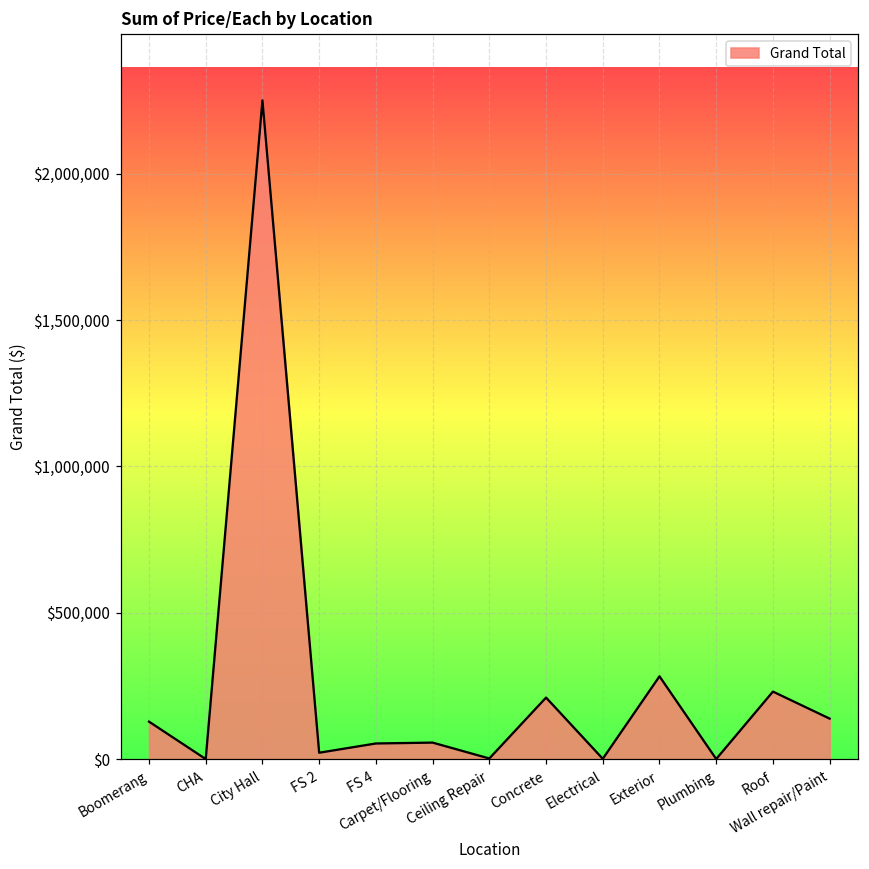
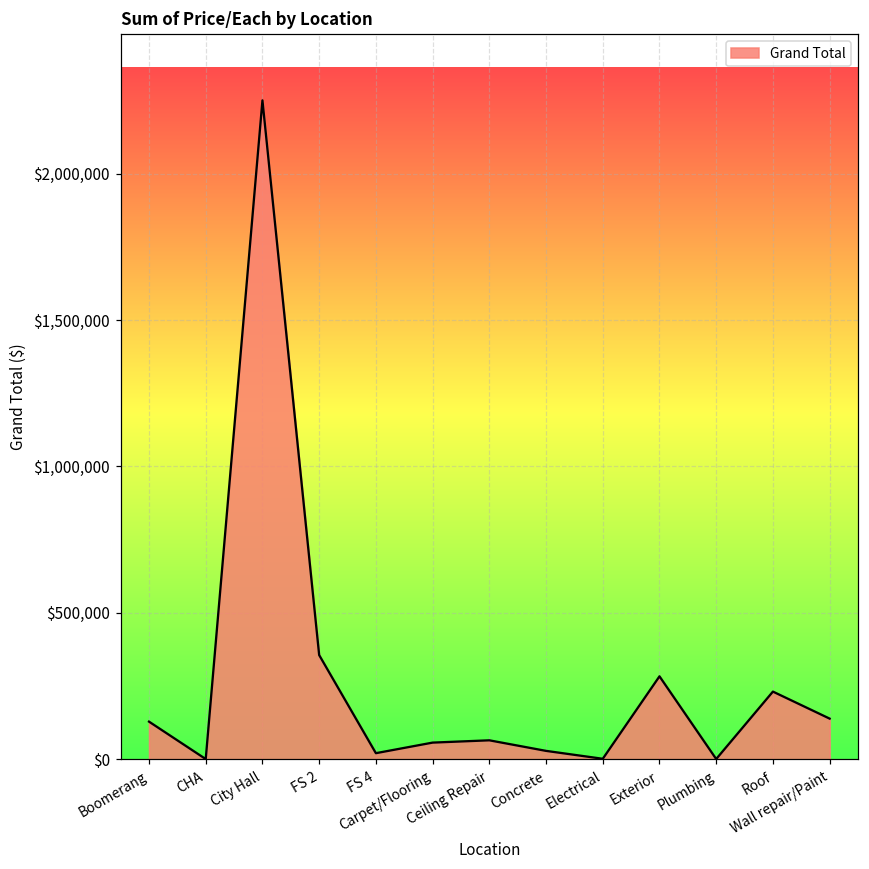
FS 2: $20,000 -> $360,000
FS 4: $50,000 -> $20,000
Ceiling Repair: $0 -> $70,000
Concrete: $210,000 -> $30,000
